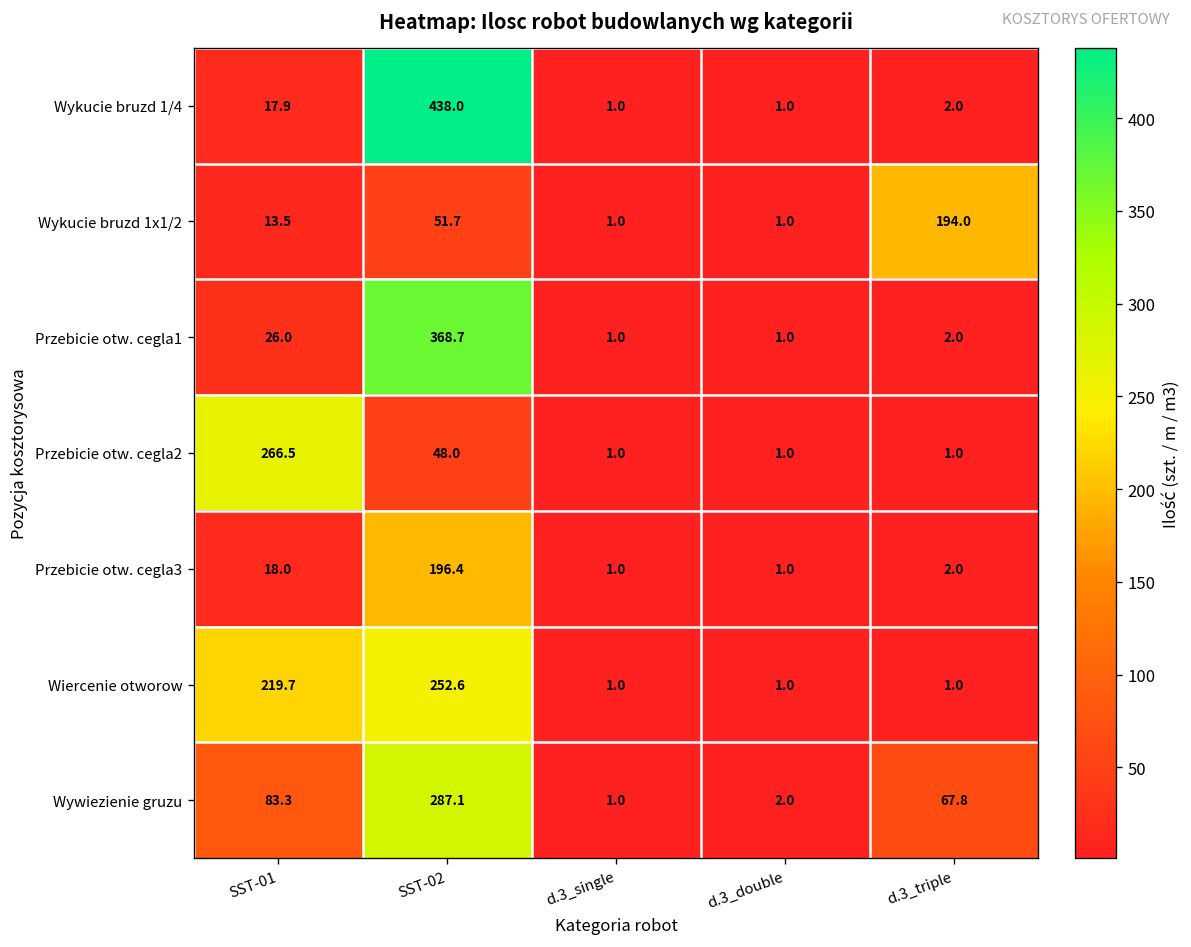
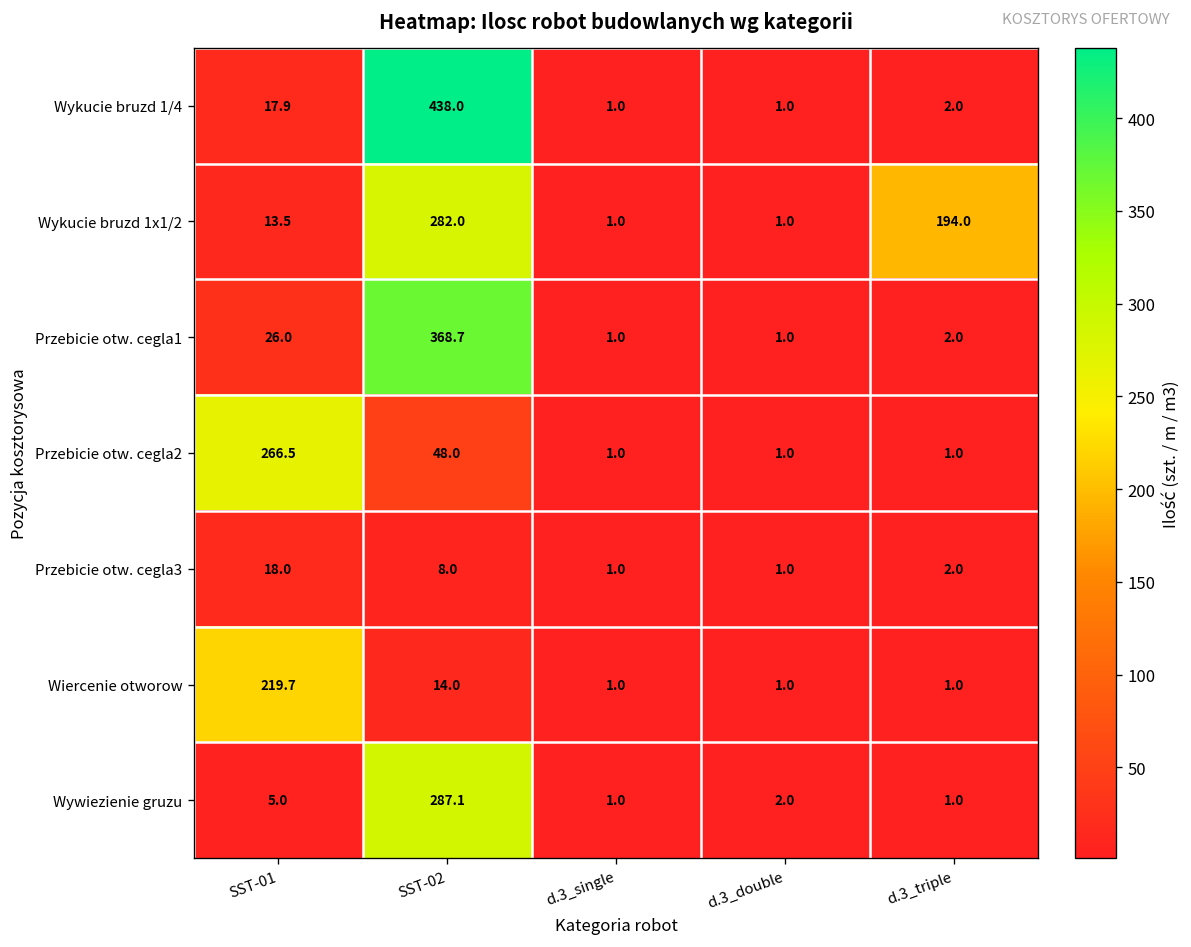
Wykucie bruzd 1x1/2, SST-02: 51.7 -> 282.0
Przebicie otw. cegla3, SST-02: 196.4 -> 8.0
Wiercenie otworow, SST-02: 252.6 -> 14.0
Wywiezienie gruzu, SST-01: 83.3 -> 5.0
Wywiezienie gruzu, d.3_triple: 67.8 -> 1.0
